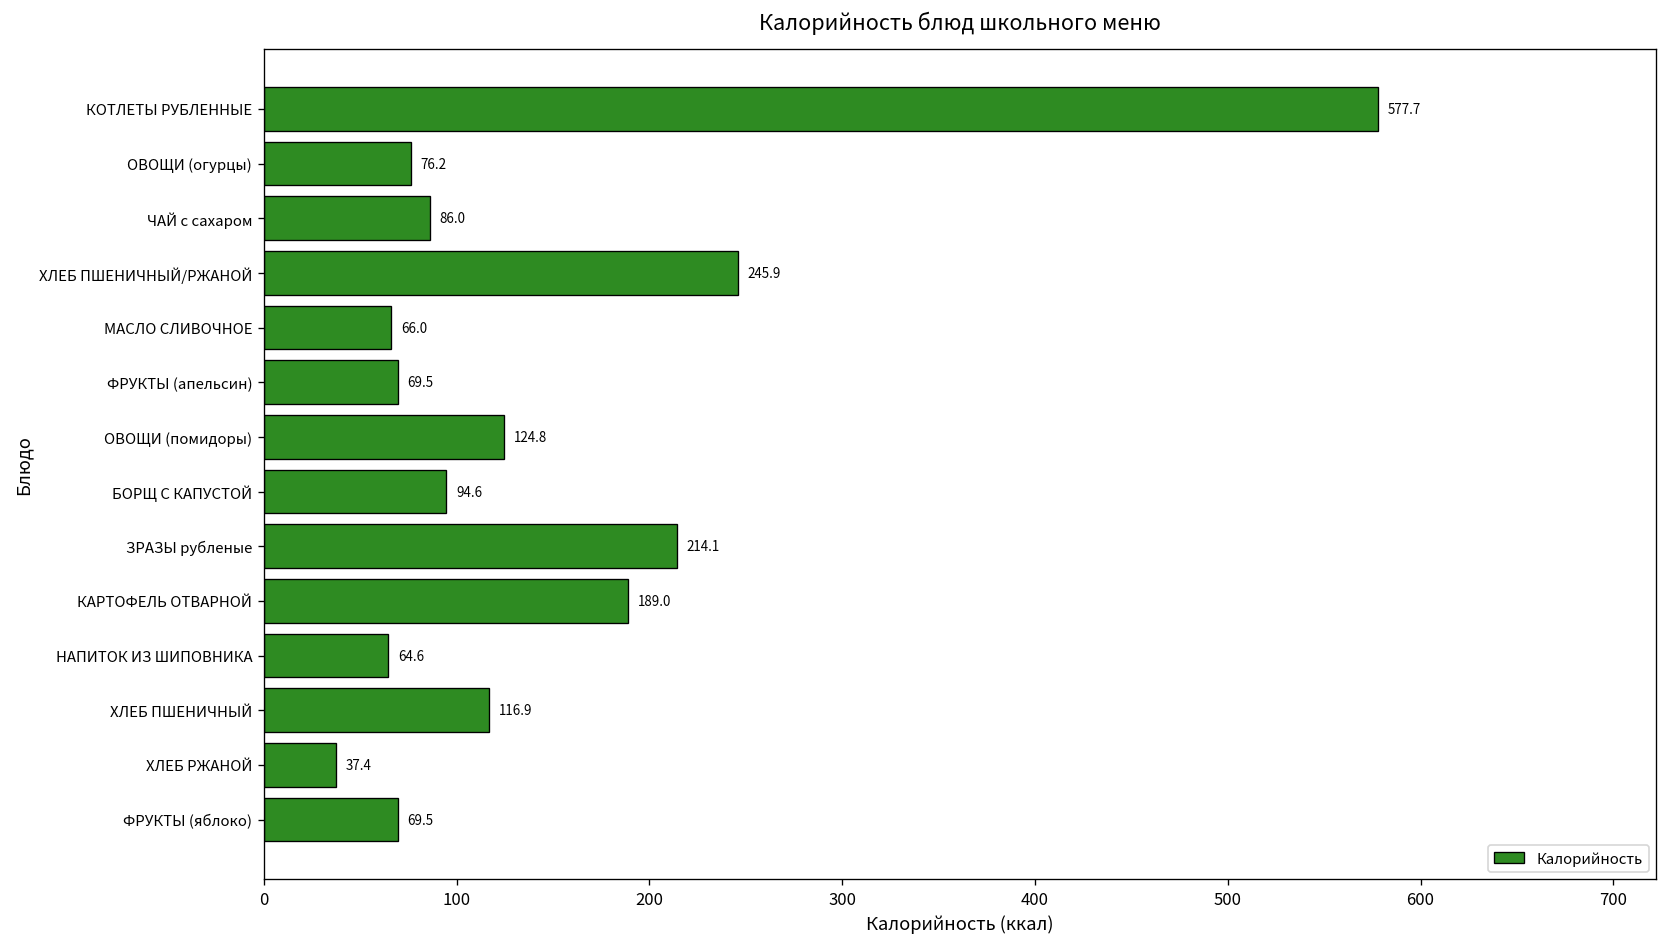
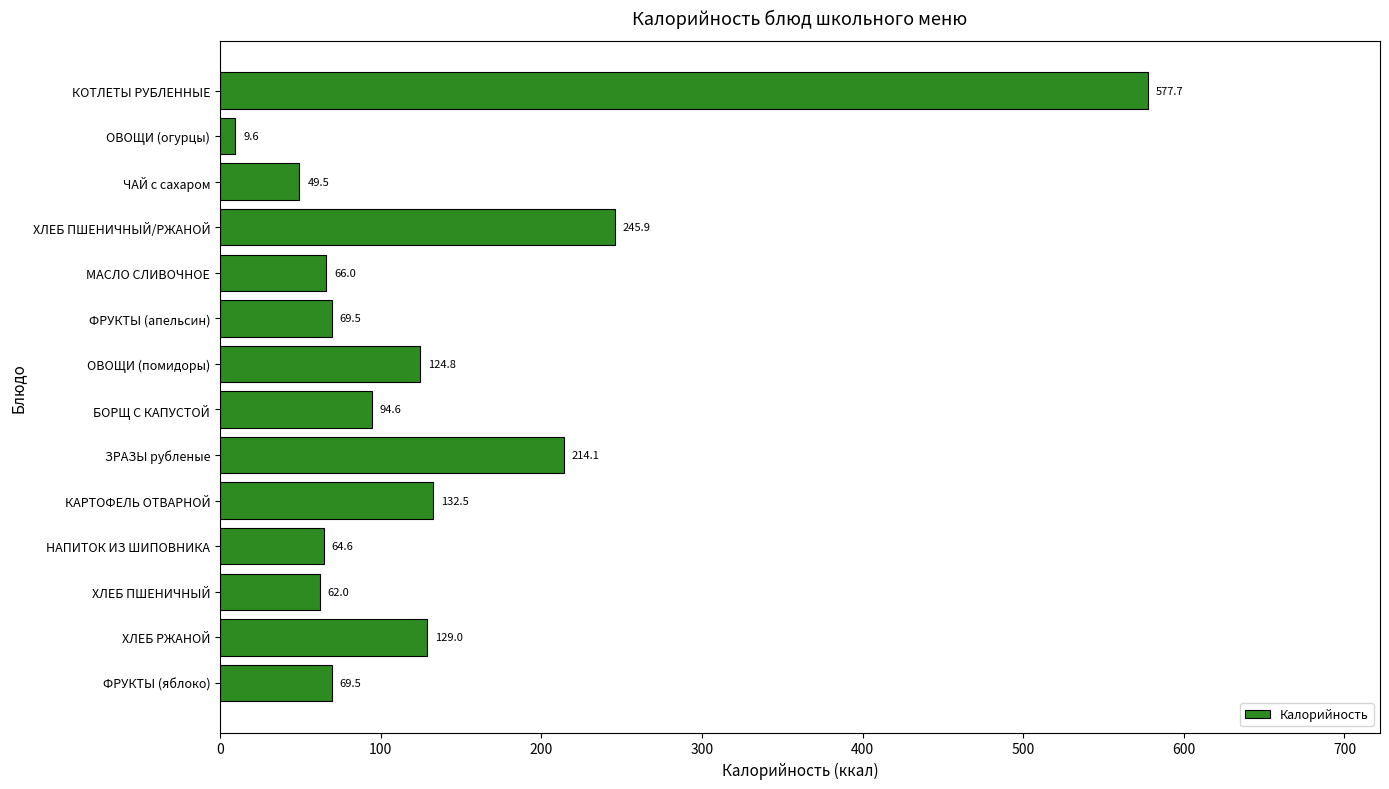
ОВОЩИ (огурцы): 76.2 -> 9.6
ЧАЙ с сахаром: 86.0 -> 49.5
КАРТОФЕЛЬ ОТВАРНОЙ: 189.0 -> 132.5
ХЛЕБ ПШЕНИЧНЫЙ: 116.9 -> 62.0
ХЛЕБ РЖАНОЙ: 37.4 -> 129.0
